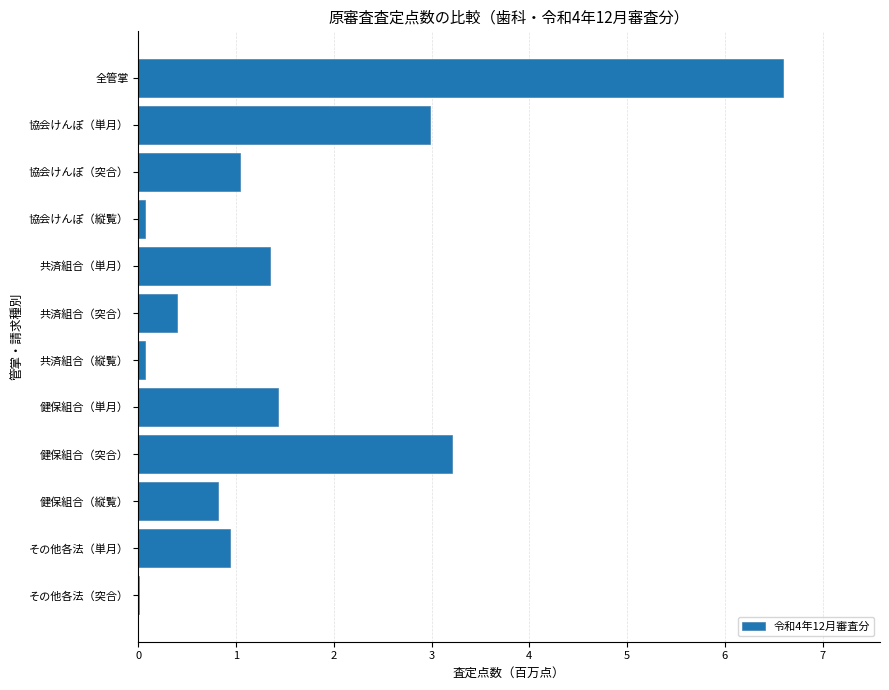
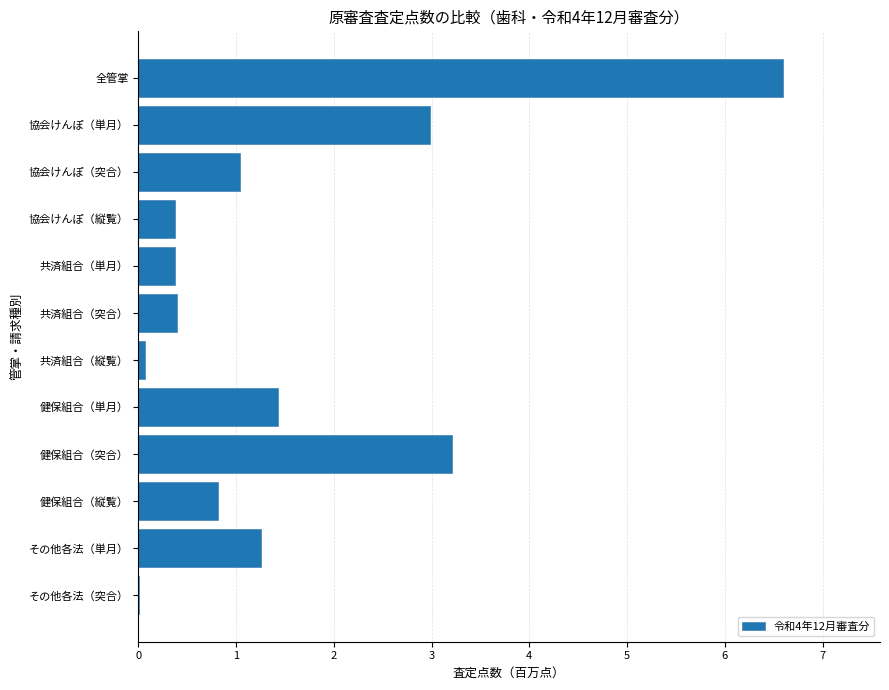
協会けんぽ（縦覧）: 0.1 -> 0.4
共済組合（単月）: 1.3 -> 0.4
その他各法（単月）: 0.9 -> 1.3
